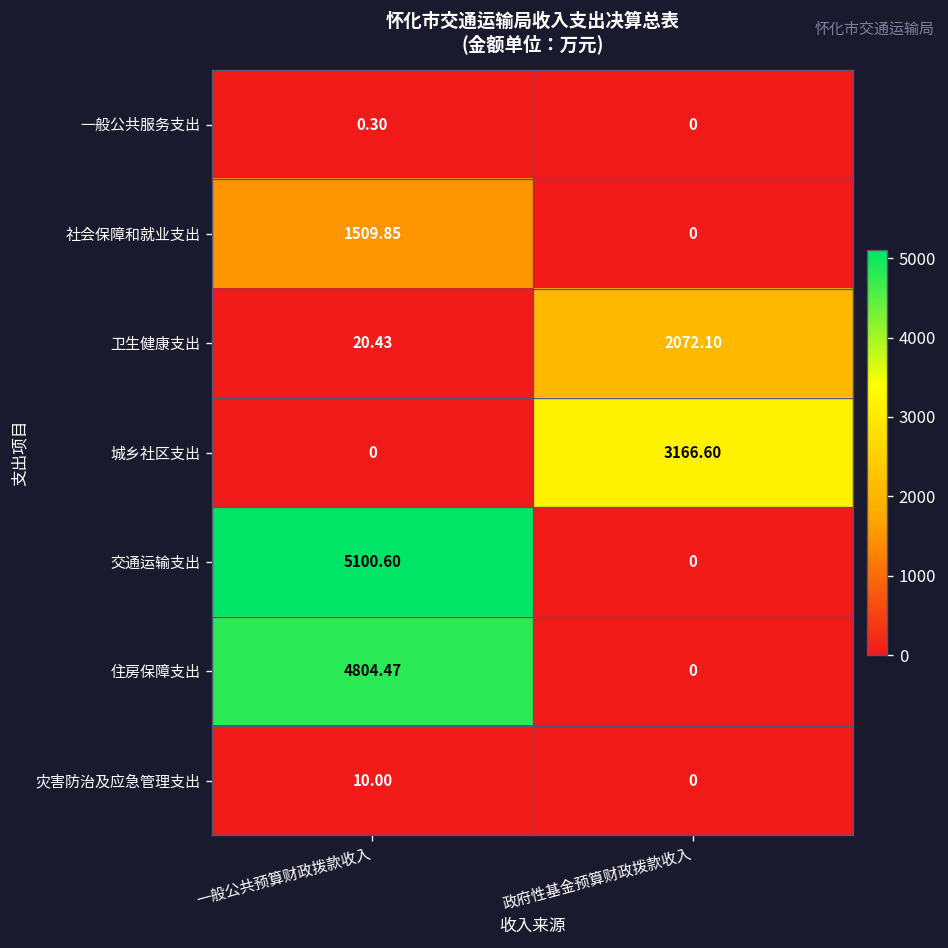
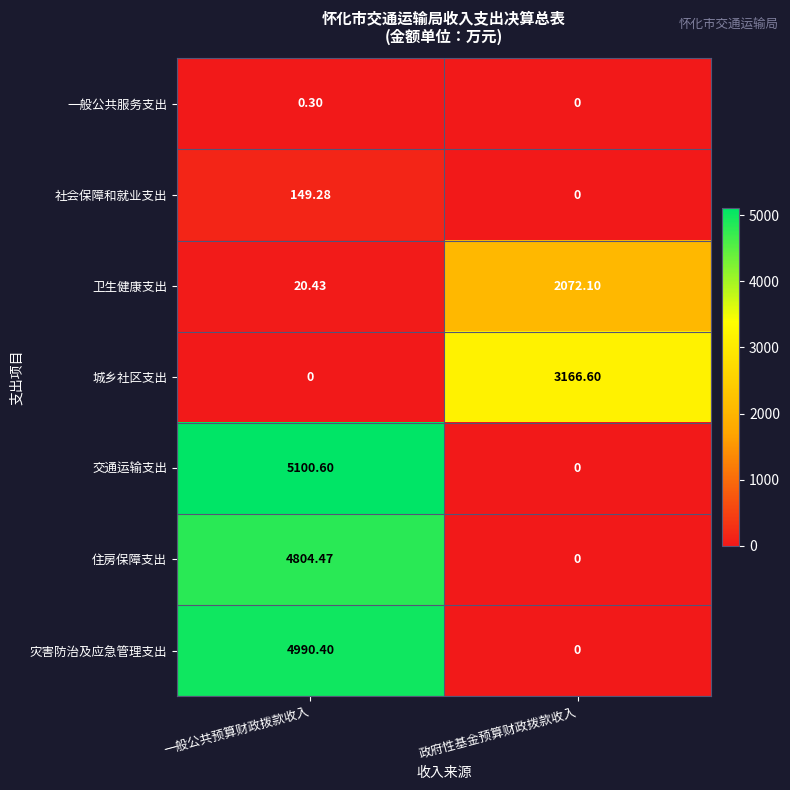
社会保障和就业支出, 一般公共预算财政拨款收入: 1509.85 -> 149.28
灾害防治及应急管理支出, 一般公共预算财政拨款收入: 10.00 -> 4990.40
